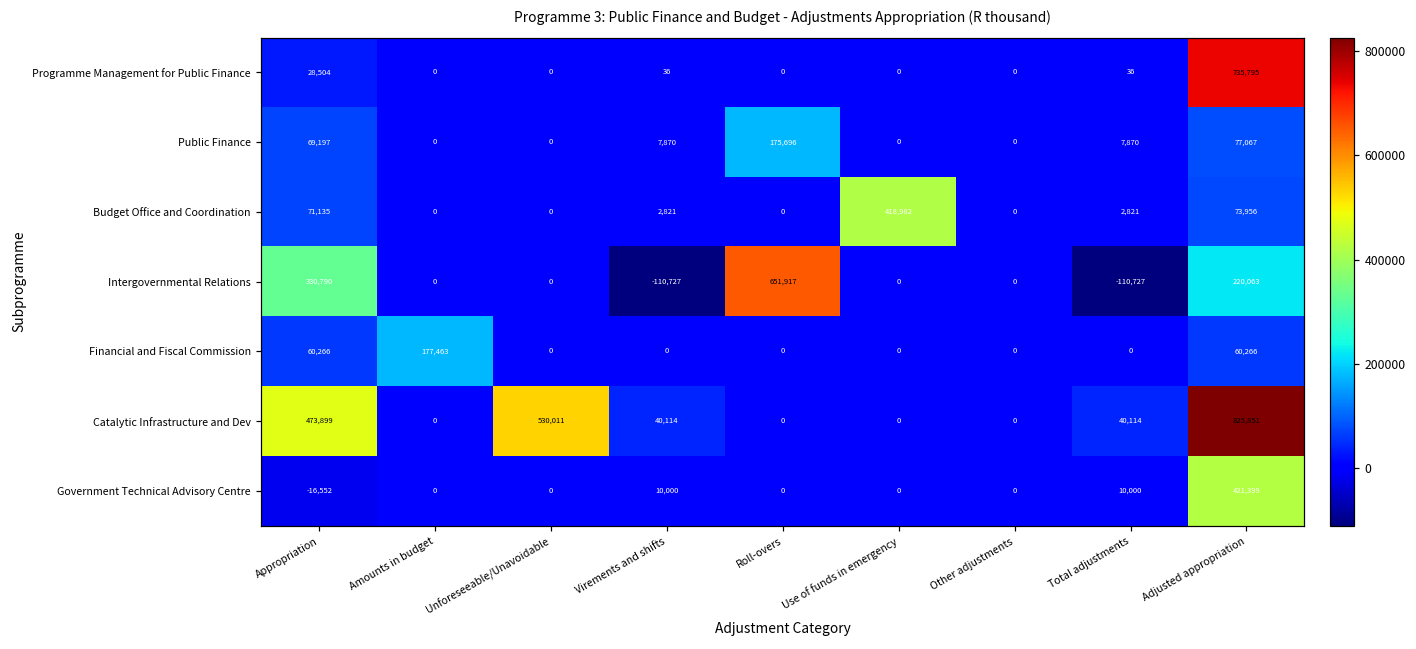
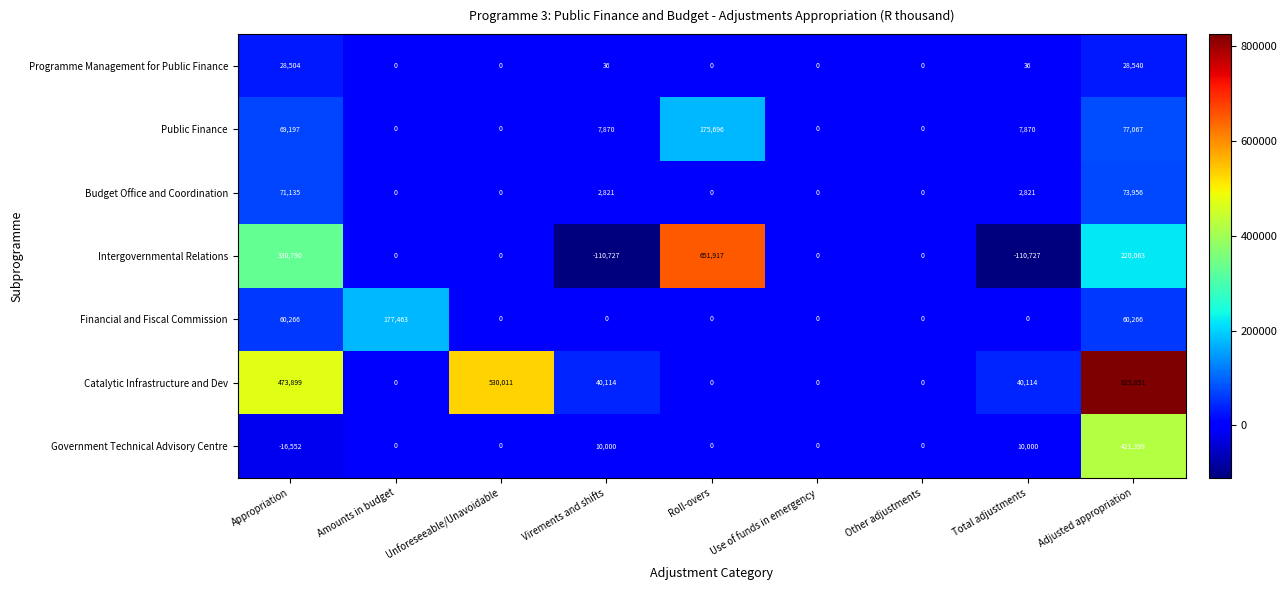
Programme Management for Public Finance, Adjusted appropriation: 735,795 -> 28,540
Budget Office and Coordination, Use of funds in emergency: 418,982 -> 0
